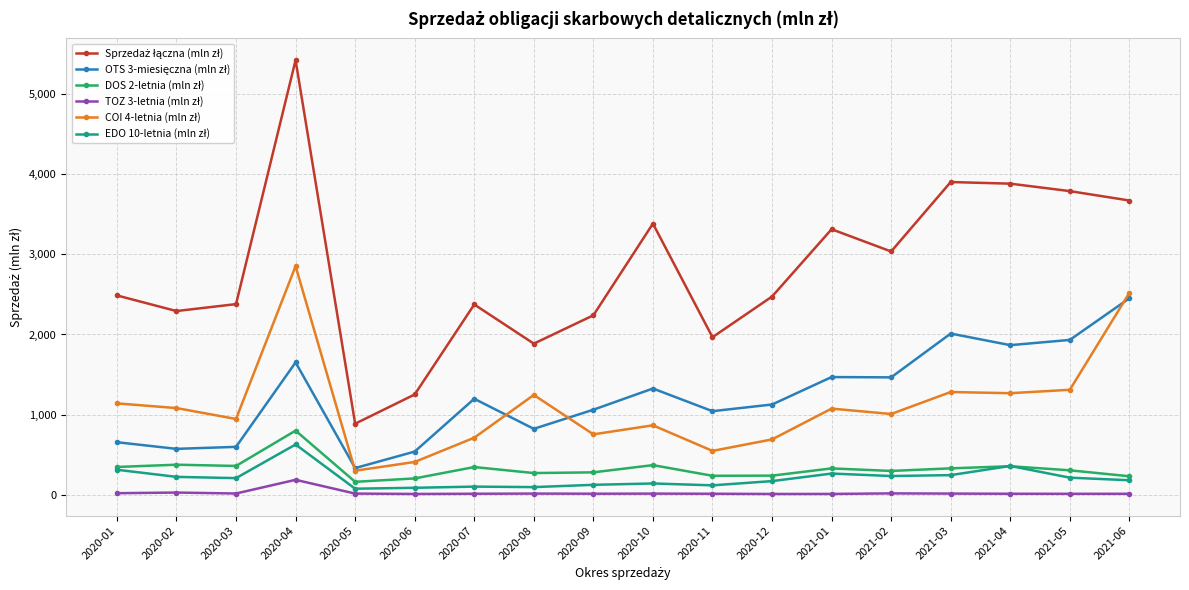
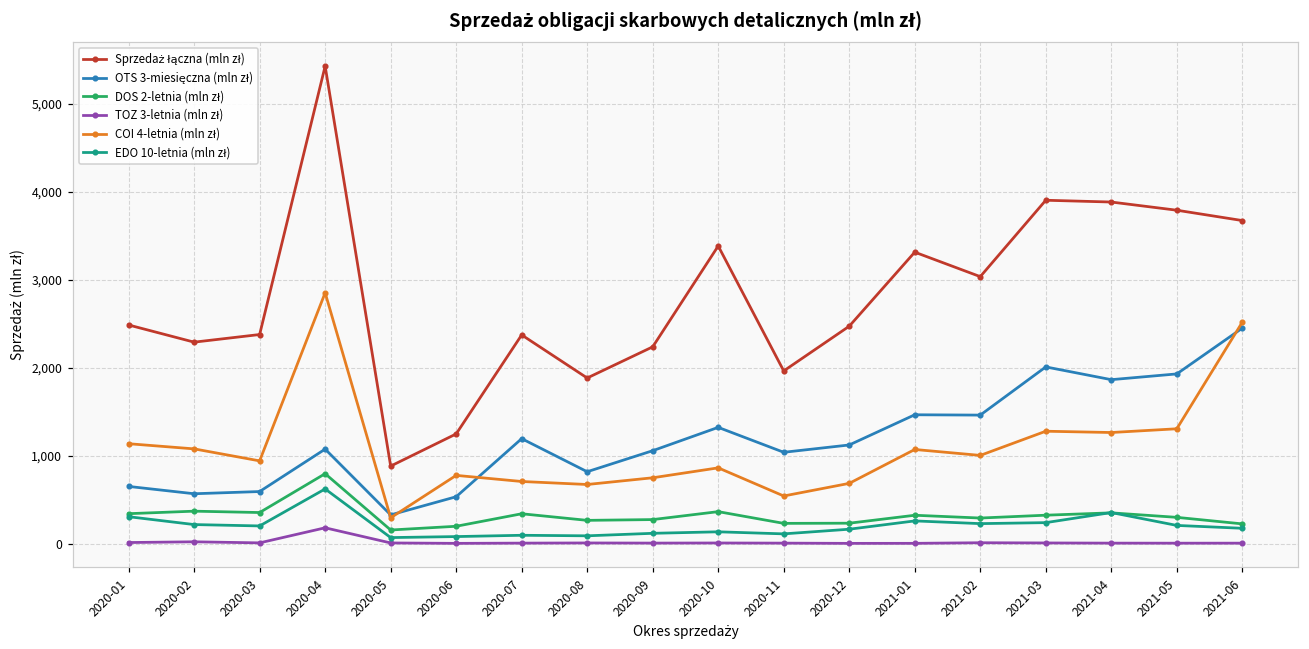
OTS 3-miesięczna (mln zł), 2020-04: 1,700 -> 1,100
COI 4-letnia (mln zł), 2020-06: 400 -> 800
COI 4-letnia (mln zł), 2020-08: 1,200 -> 700
